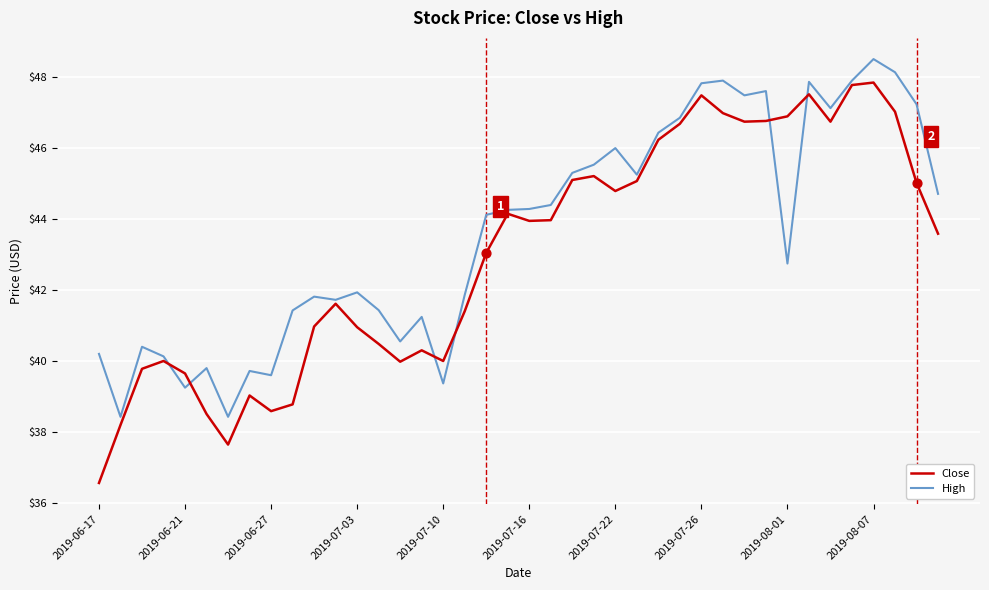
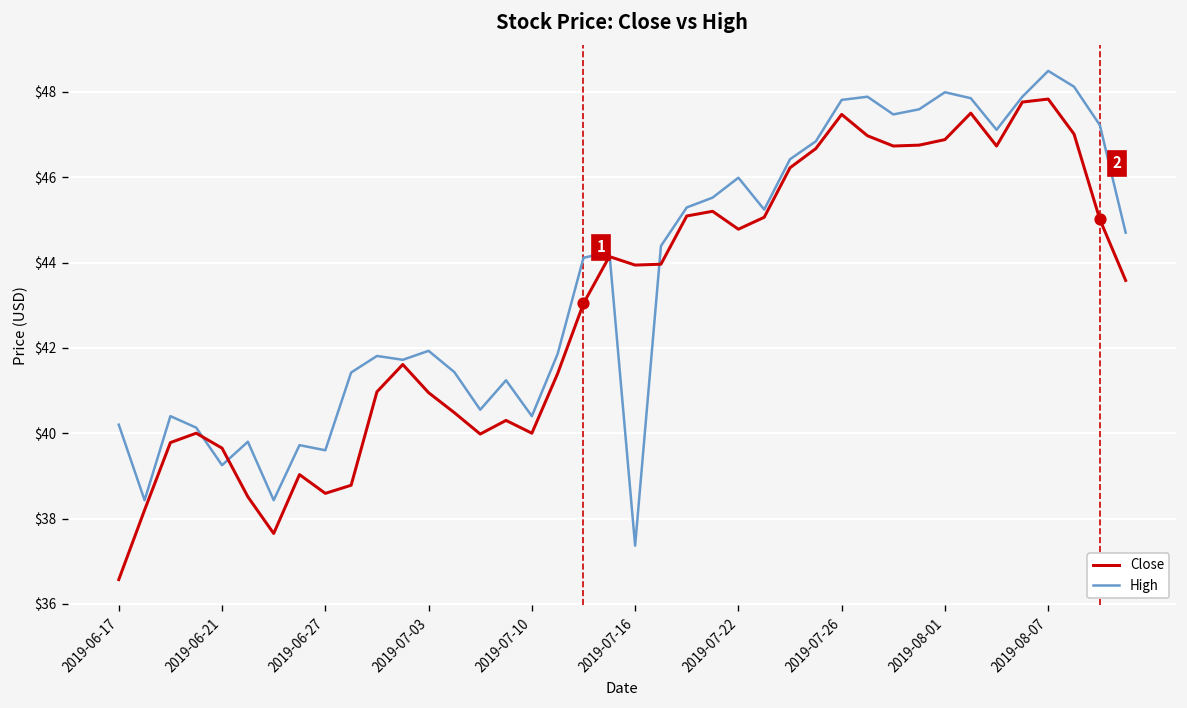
High, 2019-07-10: $39.4 -> $40.4
High, 2019-07-16: $44.3 -> $37.4
High, 2019-08-01: $42.7 -> $48.0
